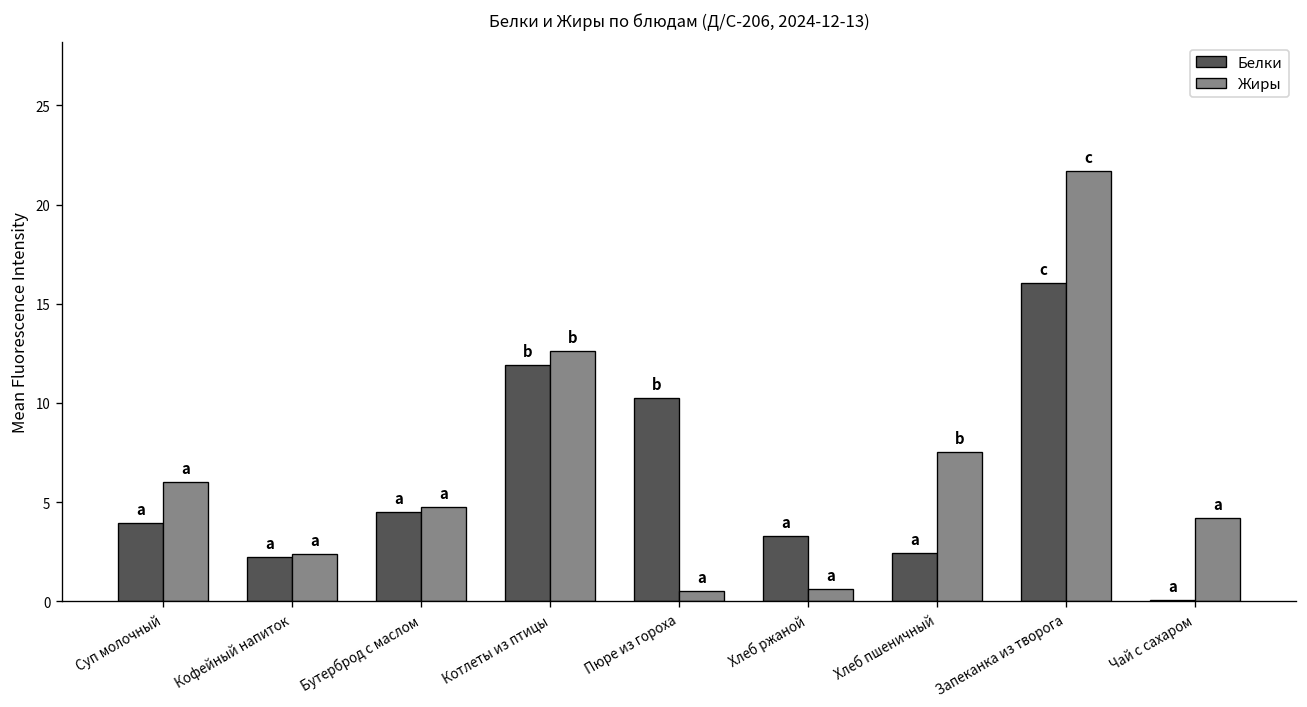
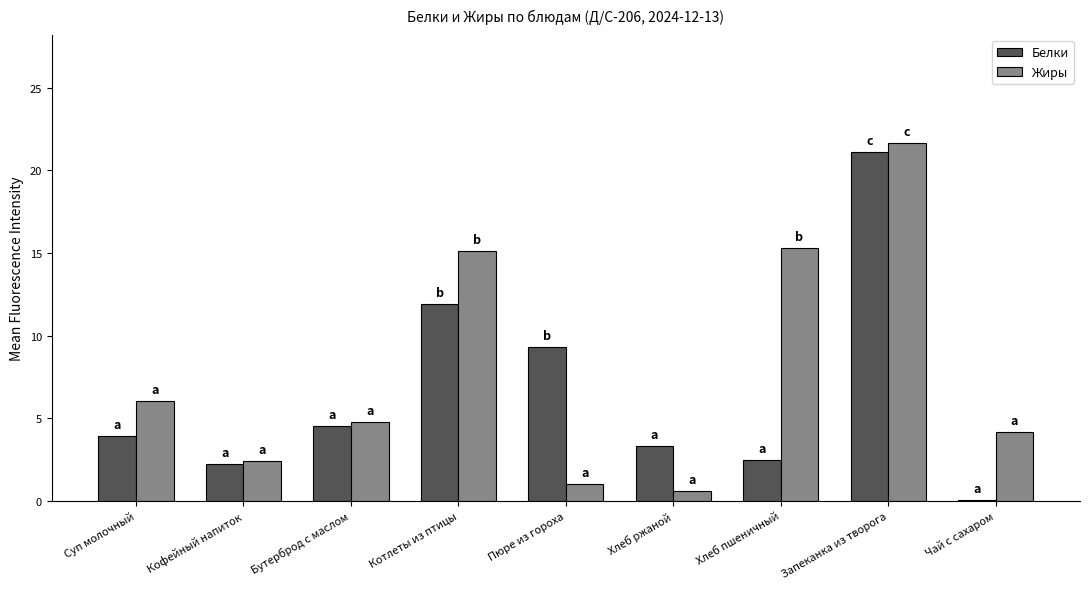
Жиры, Котлеты из птицы: 12.6 -> 15.1
Белки, Пюре из гороха: 10.3 -> 9.3
Жиры, Пюре из гороха: 0.5 -> 1.0
Жиры, Хлеб пшеничный: 7.6 -> 15.3
Белки, Запеканка из творога: 16.1 -> 21.1
